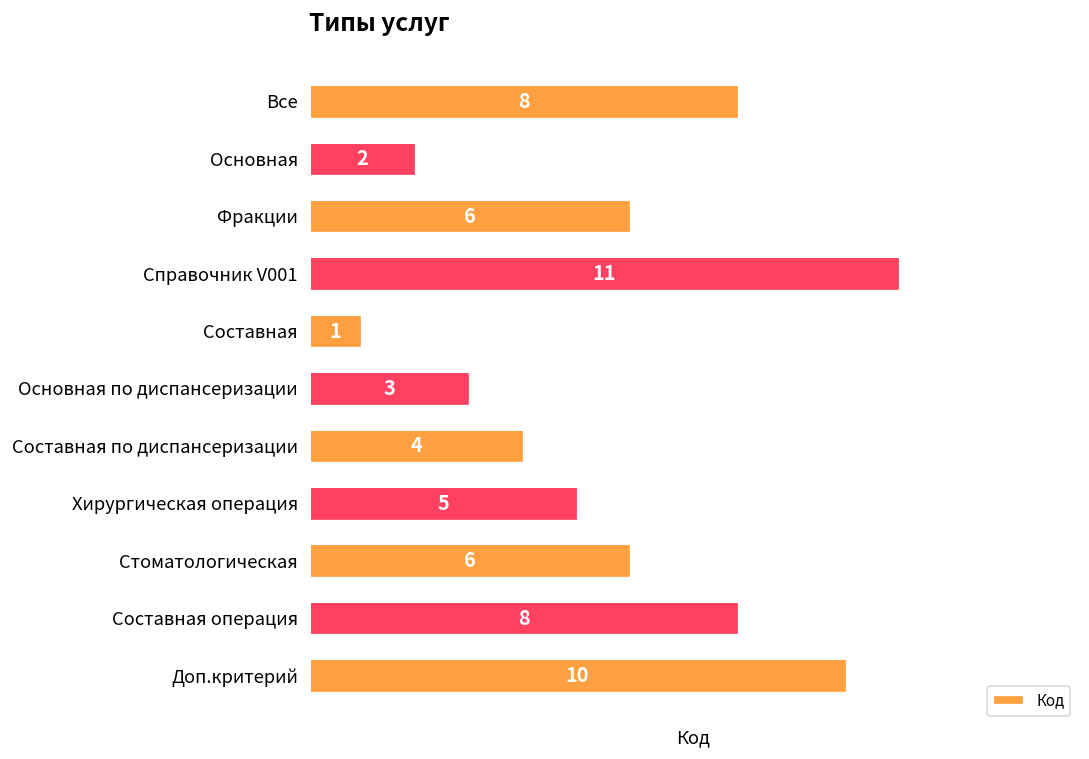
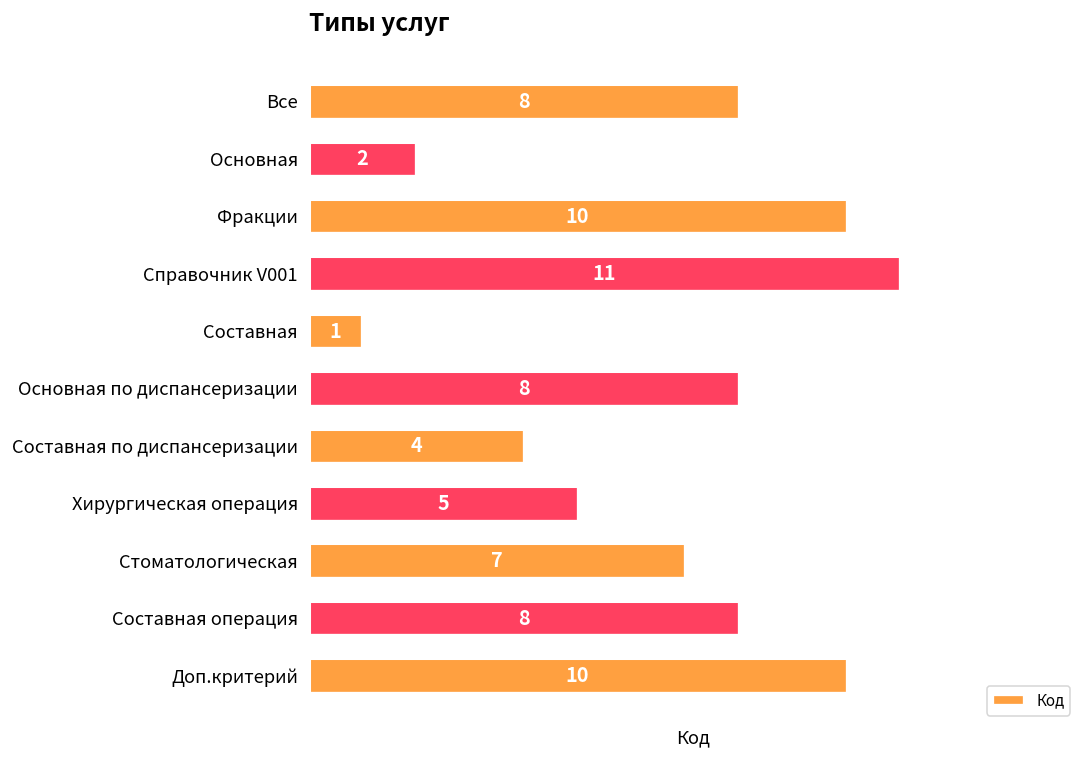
Фракции: 6 -> 10
Основная по диспансеризации: 3 -> 8
Стоматологическая: 6 -> 7
